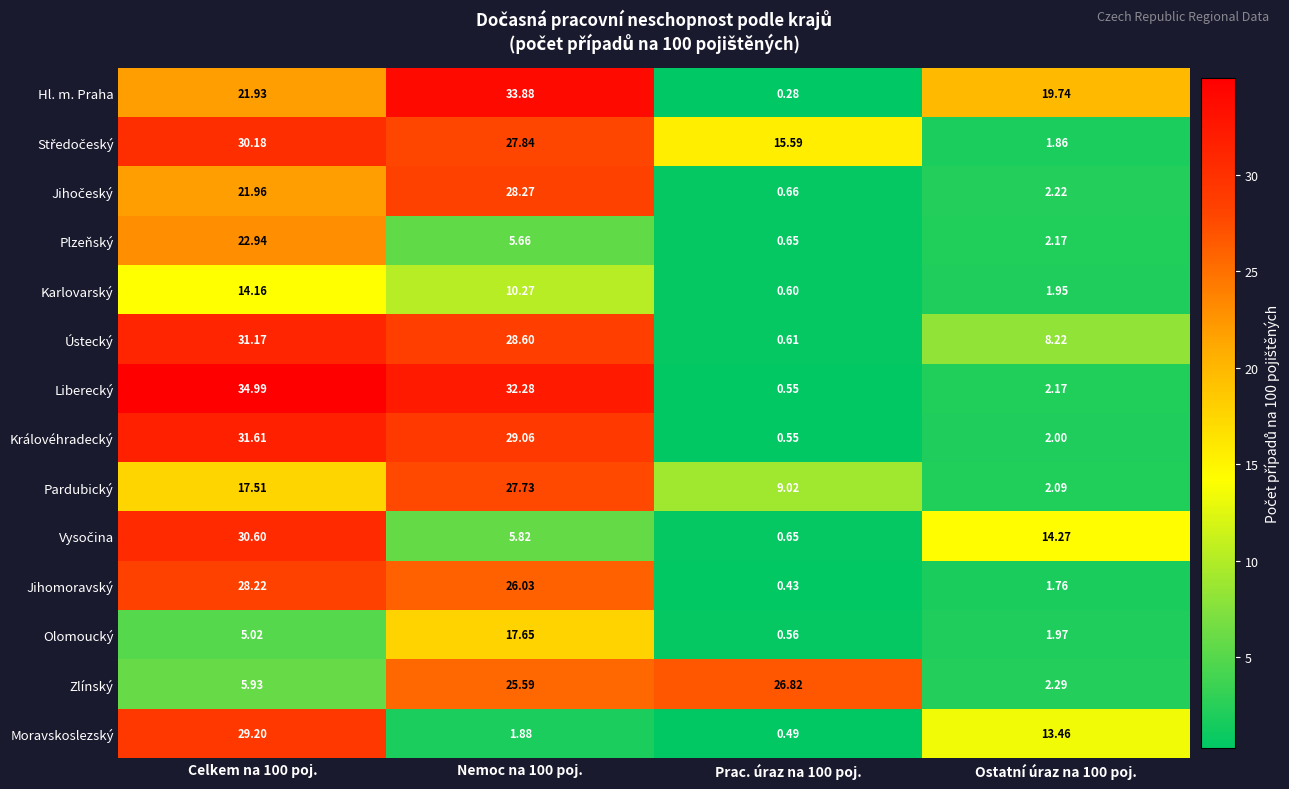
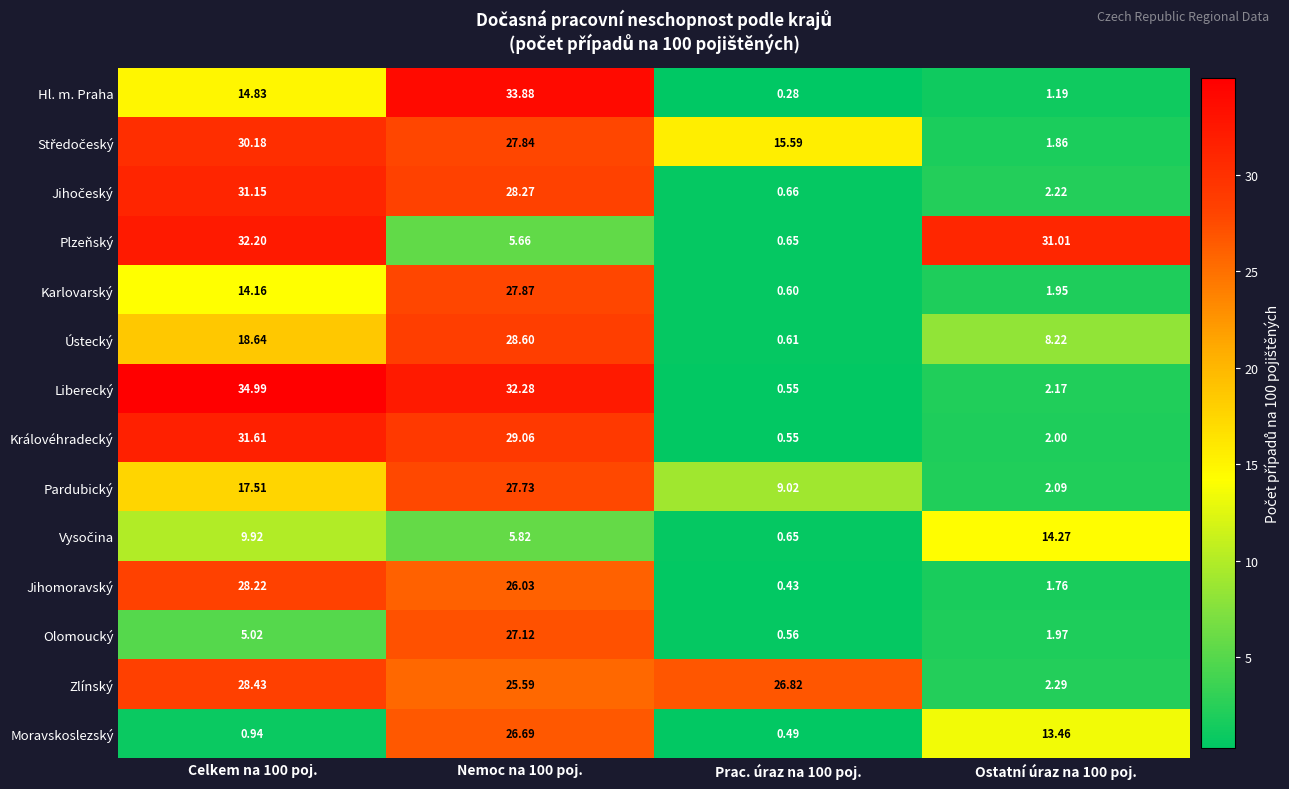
Hl. m. Praha, Celkem na 100 poj.: 21.93 -> 14.83
Hl. m. Praha, Ostatní úraz na 100 poj.: 19.74 -> 1.19
Jihočeský, Celkem na 100 poj.: 21.96 -> 31.15
Plzeňský, Celkem na 100 poj.: 22.94 -> 32.20
Plzeňský, Ostatní úraz na 100 poj.: 2.17 -> 31.01
Karlovarský, Nemoc na 100 poj.: 10.27 -> 27.87
Ústecký, Celkem na 100 poj.: 31.17 -> 18.64
Vysočina, Celkem na 100 poj.: 30.60 -> 9.92
Olomoucký, Nemoc na 100 poj.: 17.65 -> 27.12
Zlínský, Celkem na 100 poj.: 5.93 -> 28.43
Moravskoslezský, Celkem na 100 poj.: 29.20 -> 0.94
Moravskoslezský, Nemoc na 100 poj.: 1.88 -> 26.69
